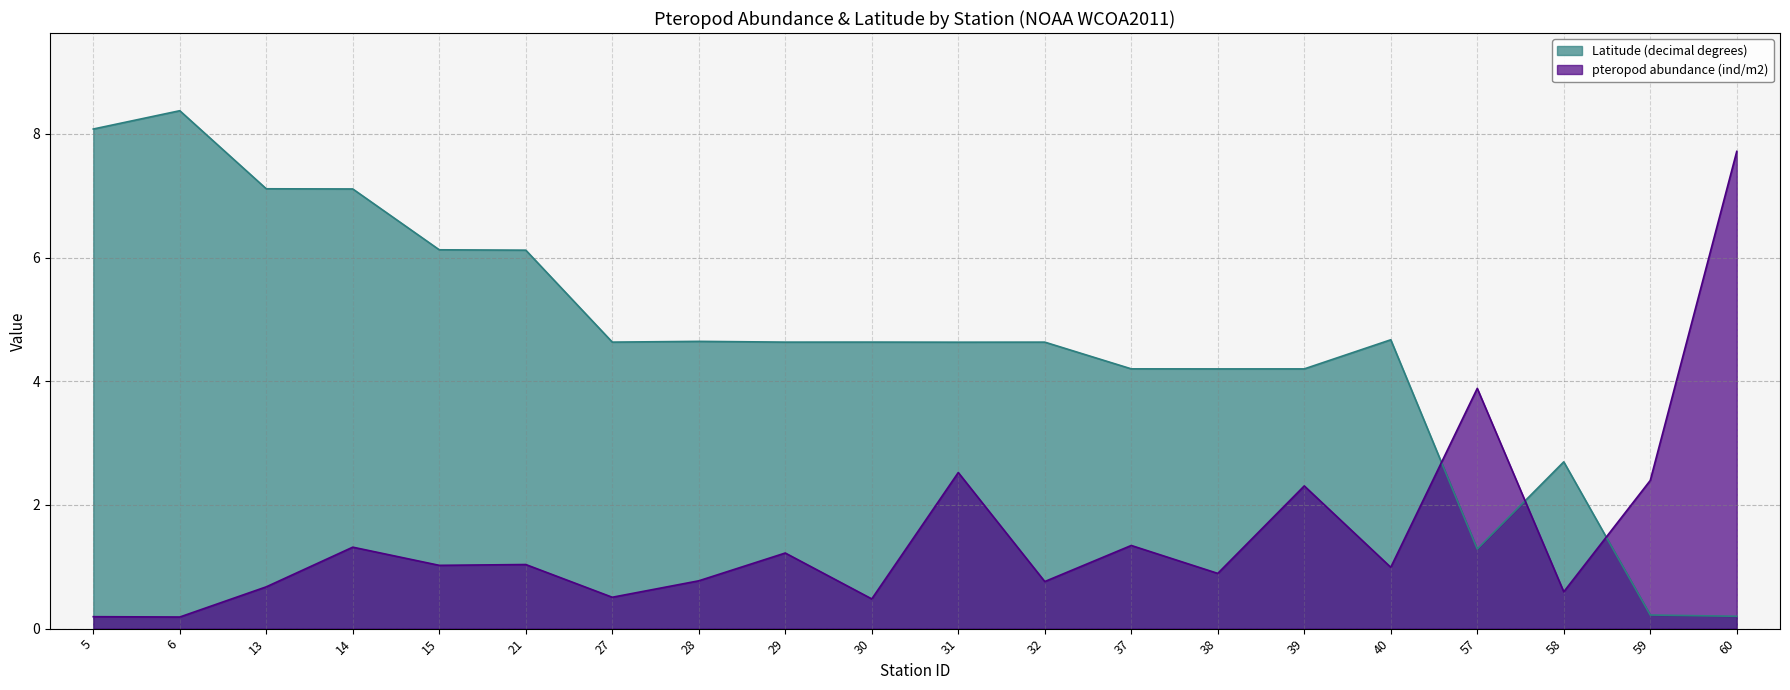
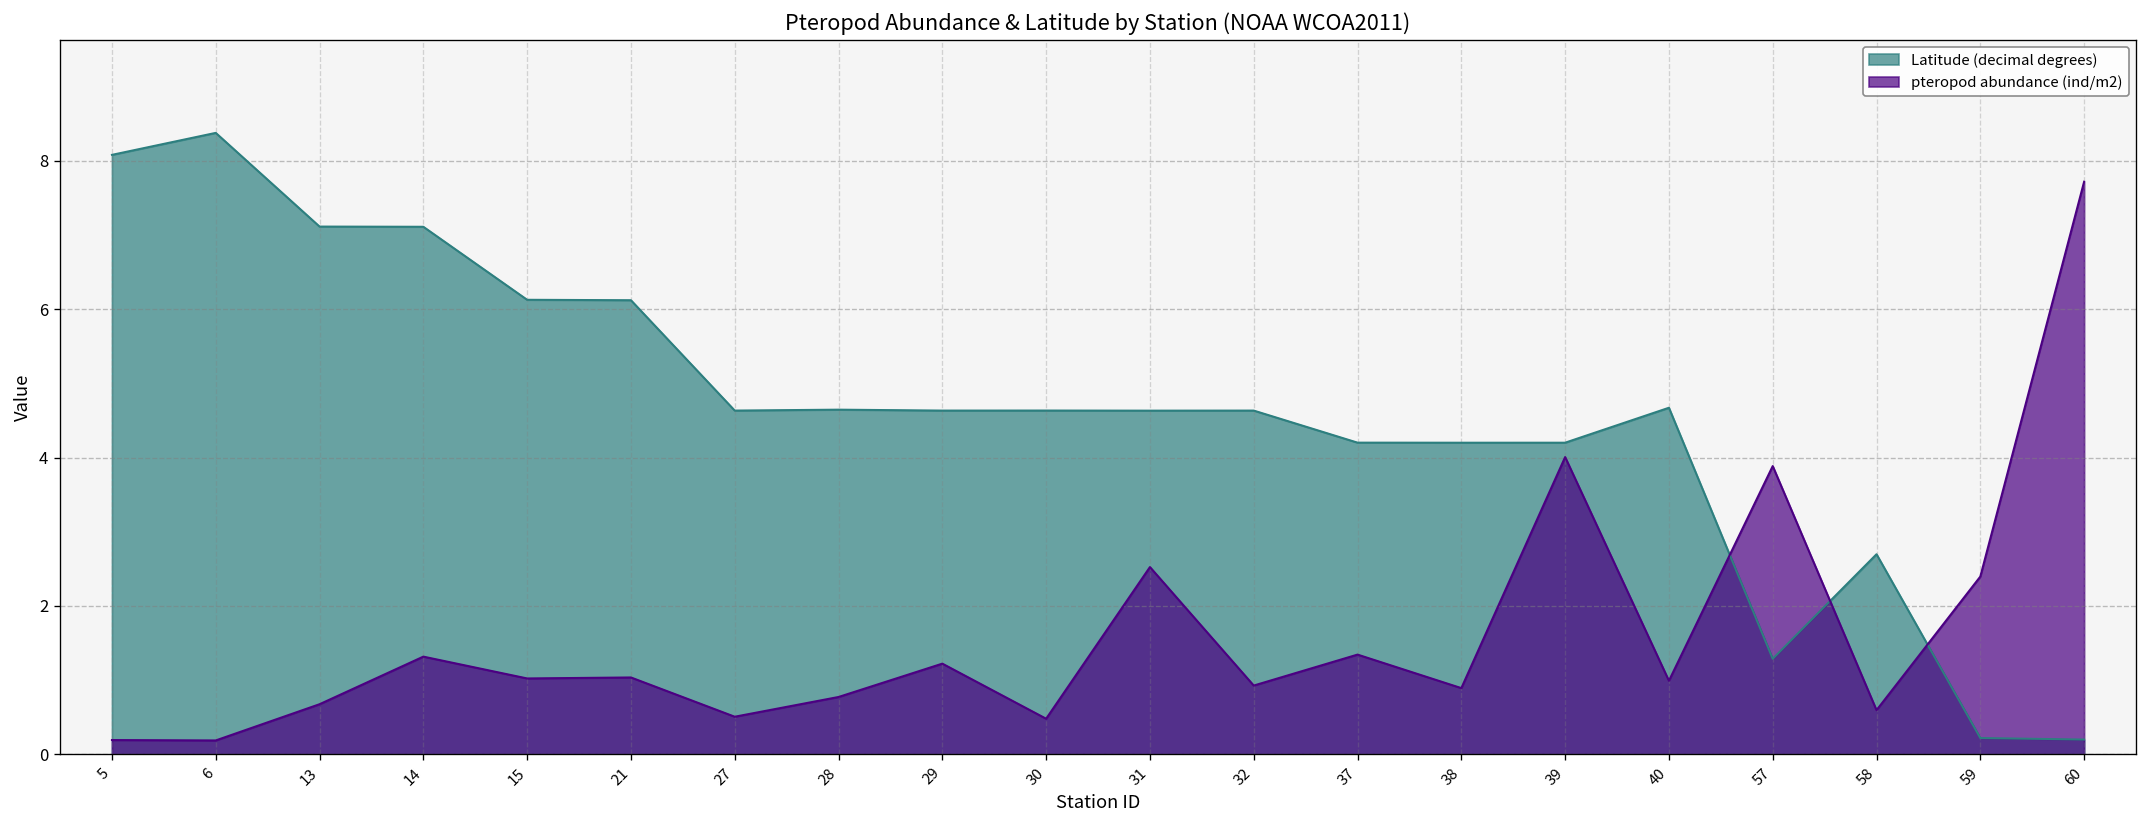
pteropod abundance (ind/m2), 32: 0.8 -> 0.9
pteropod abundance (ind/m2), 39: 2.3 -> 4.0
